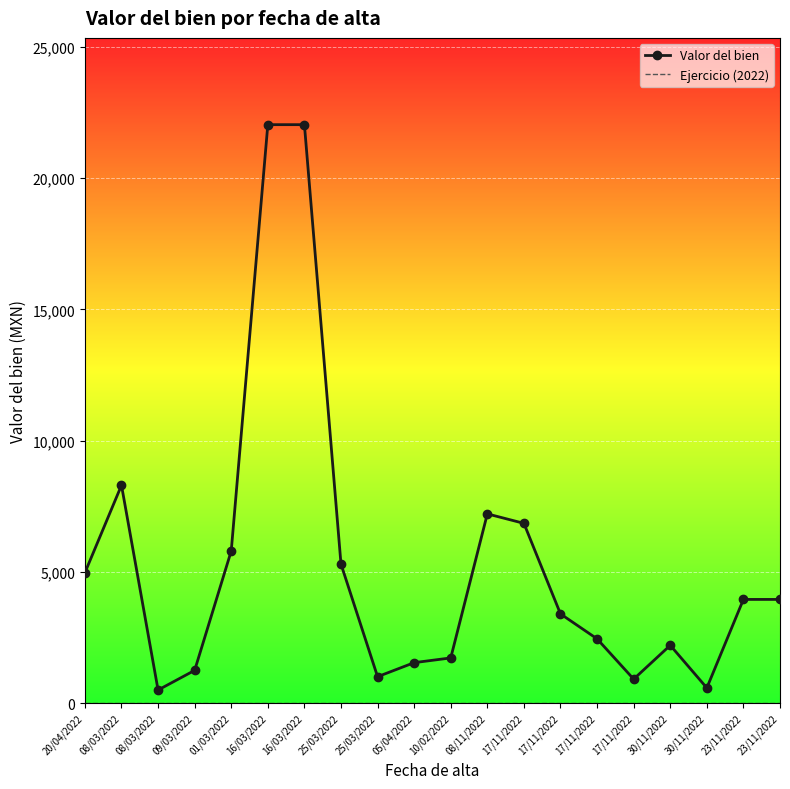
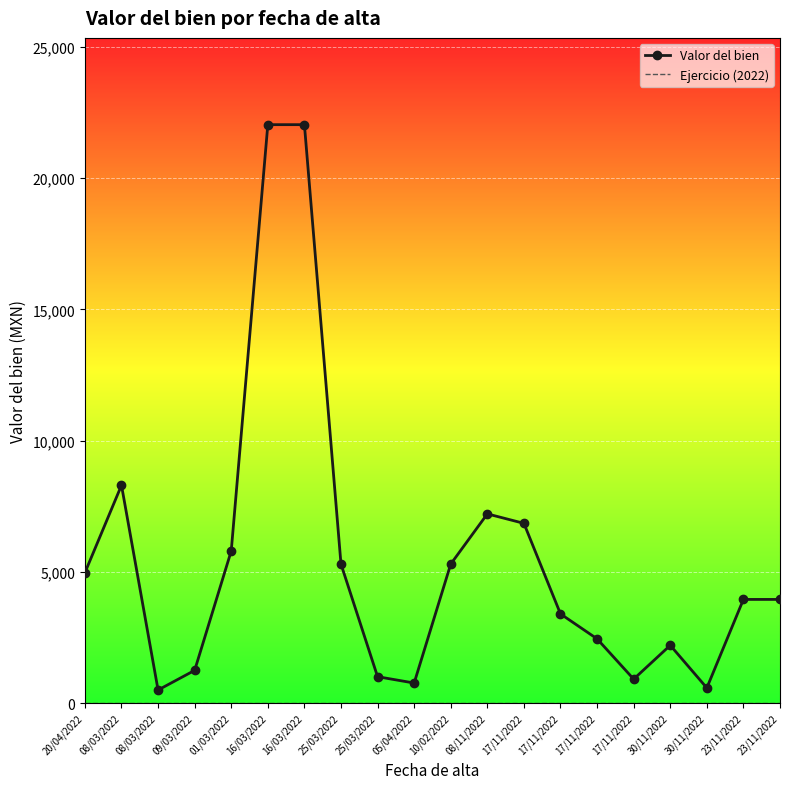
Valor del bien, 05/04/2022: 1,500 -> 800
Valor del bien, 10/02/2022: 1,700 -> 5,300
